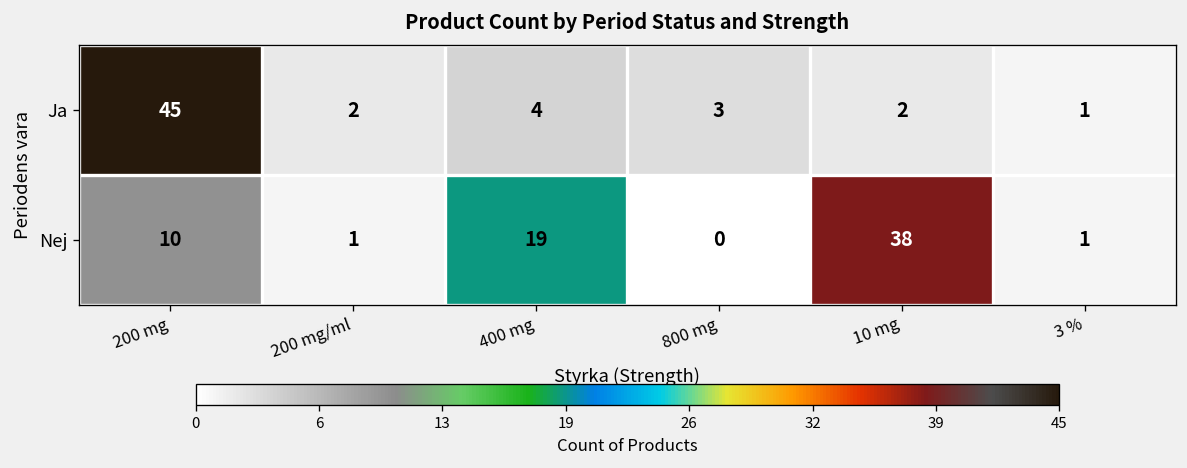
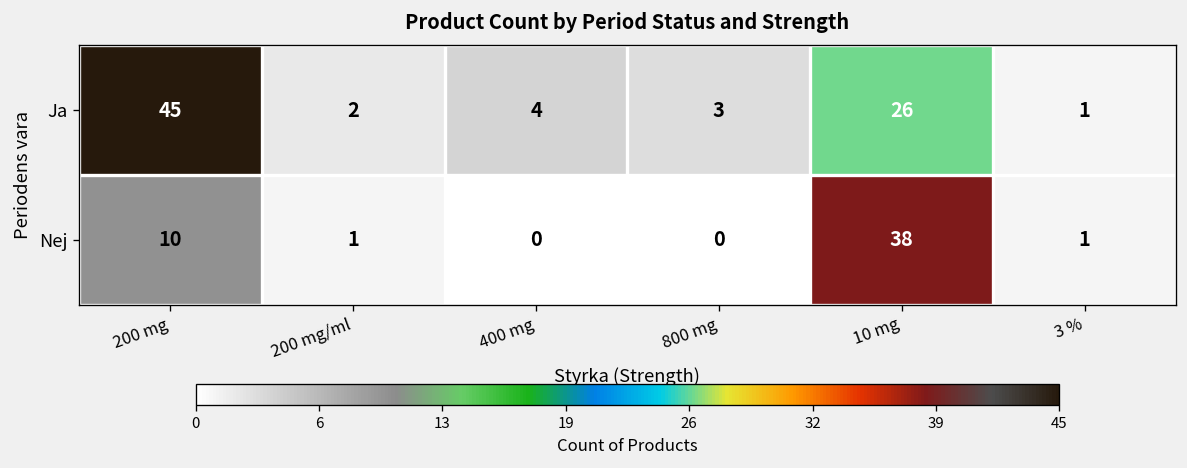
Ja, 10 mg: 2 -> 26
Nej, 400 mg: 19 -> 0
